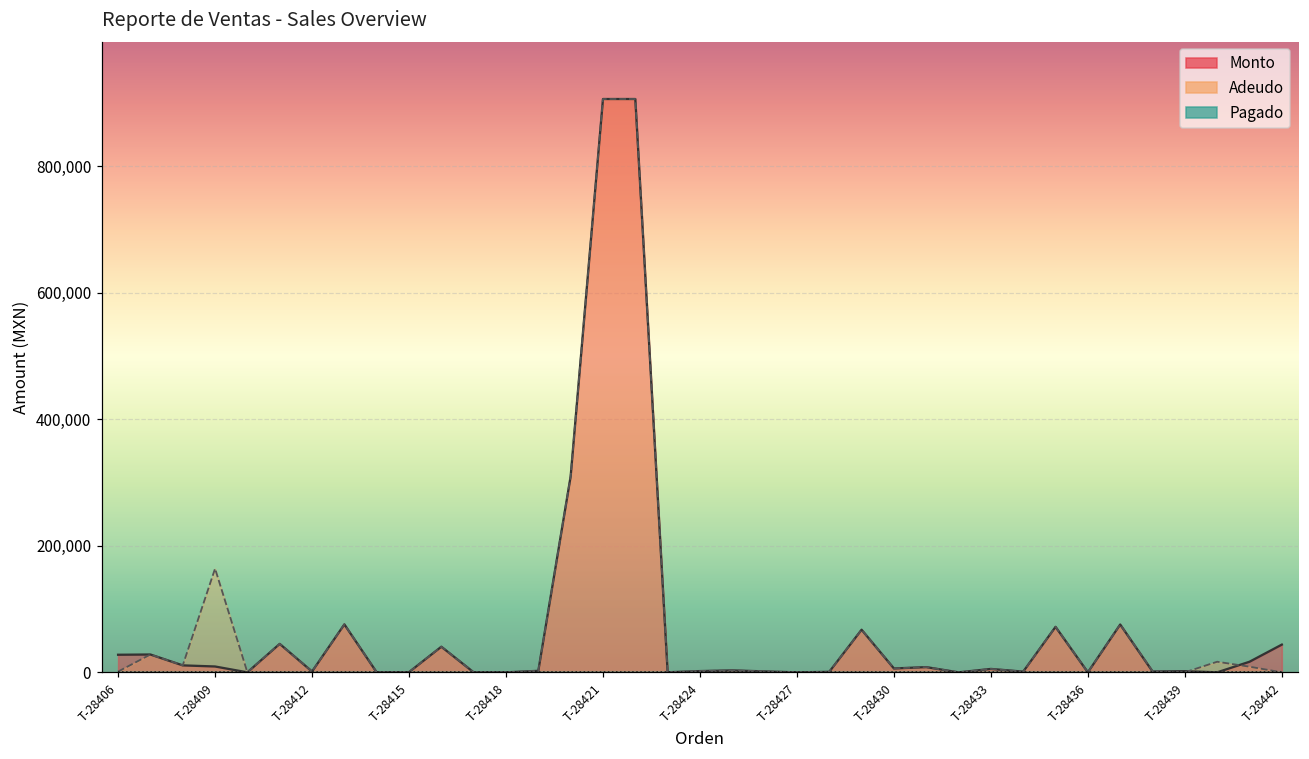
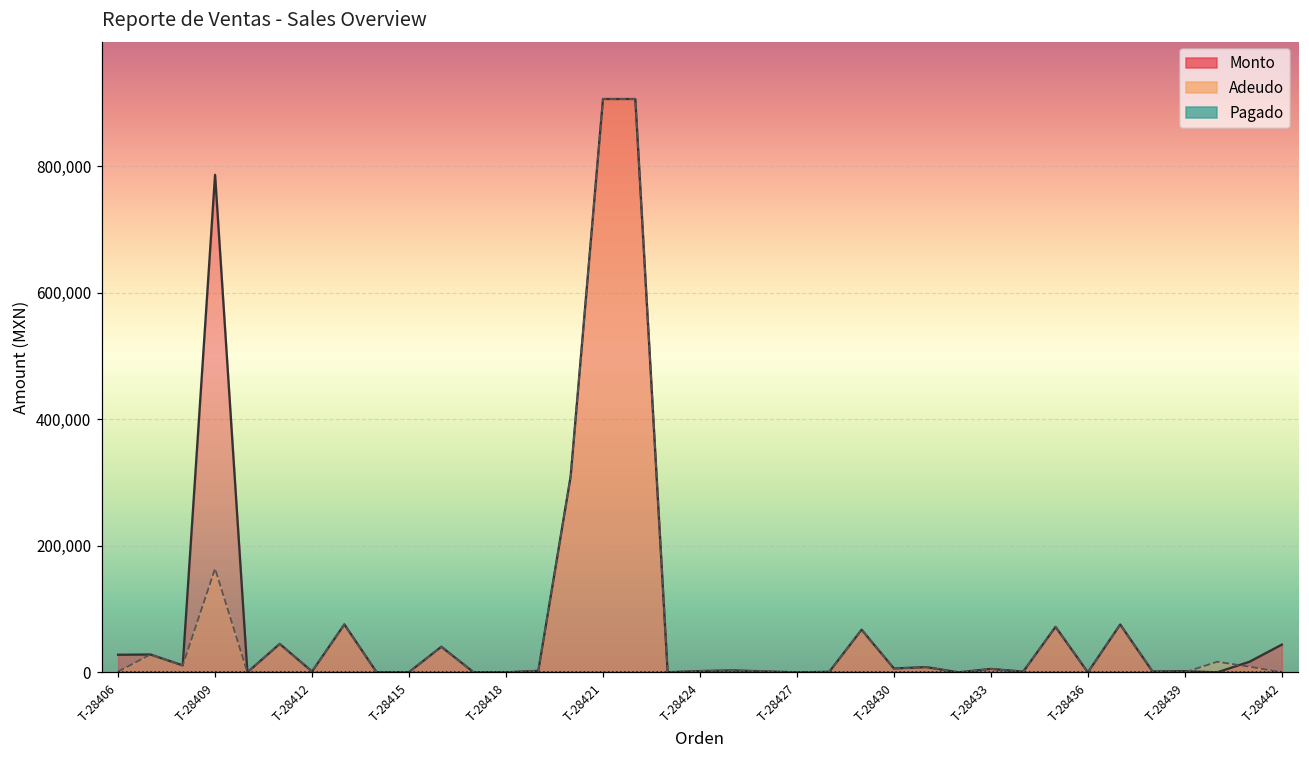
Monto, T-28409: 10,000 -> 790,000
